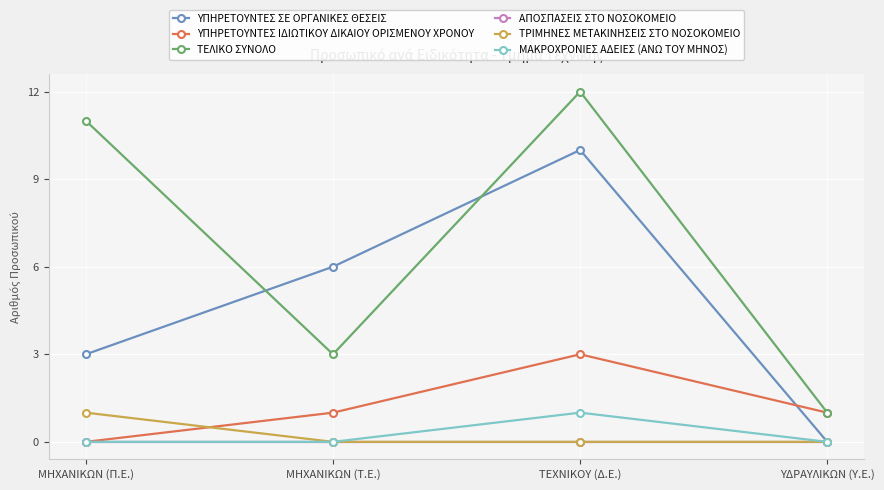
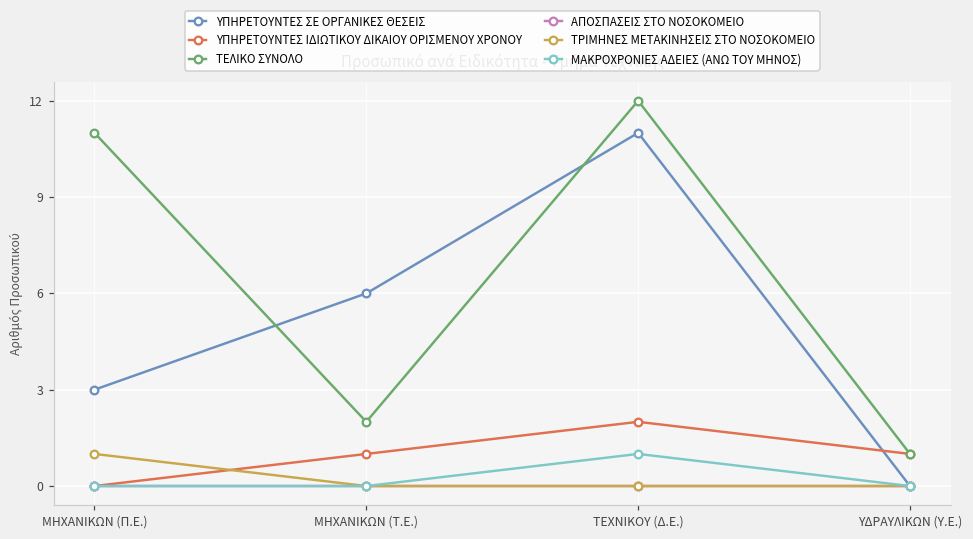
ΤΕΛΙΚΟ ΣΥΝΟΛΟ, ΜΗΧΑΝΙΚΩΝ (Τ.Ε.): 3 -> 2
ΥΠΗΡΕΤΟΥΝΤΕΣ ΣΕ ΟΡΓΑΝΙΚΕΣ ΘΕΣΕΙΣ, ΤΕΧΝΙΚΟΥ (Δ.Ε.): 10 -> 11
ΥΠΗΡΕΤΟΥΝΤΕΣ ΙΔΙΩΤΙΚΟΥ ΔΙΚΑΙΟΥ ΟΡΙΣΜΕΝΟΥ ΧΡΟΝΟΥ, ΤΕΧΝΙΚΟΥ (Δ.Ε.): 3 -> 2
